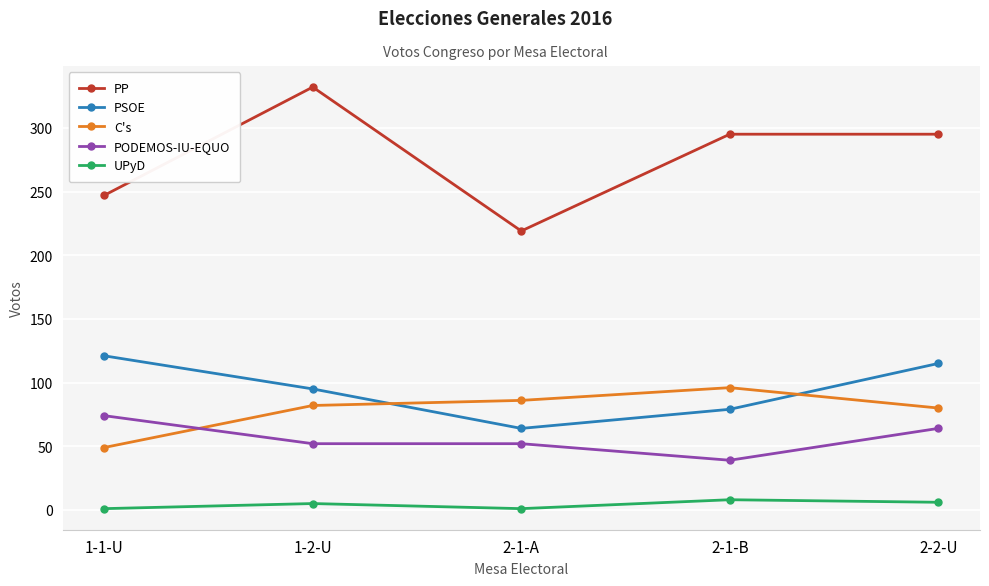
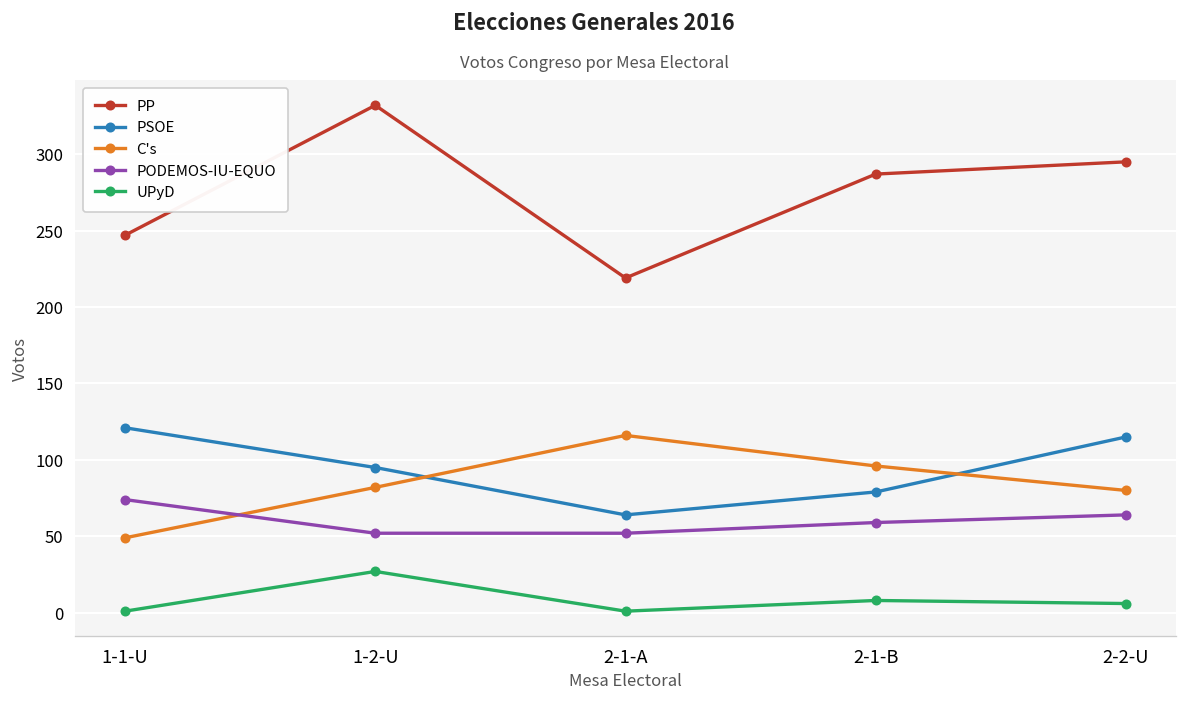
UPyD, 1-2-U: 5 -> 27
C's, 2-1-A: 86 -> 116
PP, 2-1-B: 295 -> 287
PODEMOS-IU-EQUO, 2-1-B: 39 -> 59
